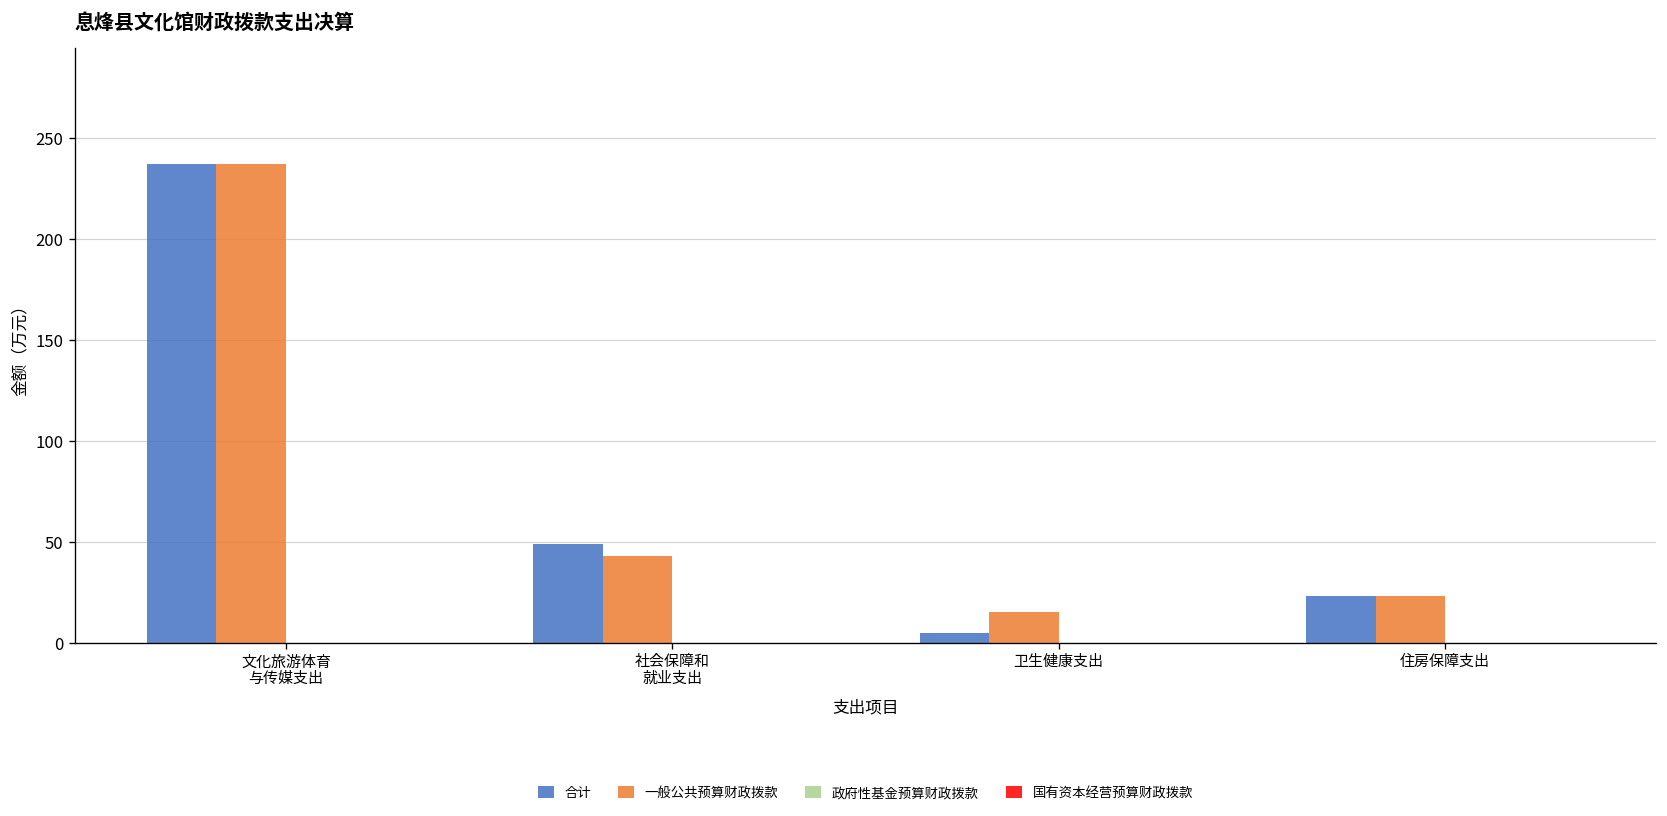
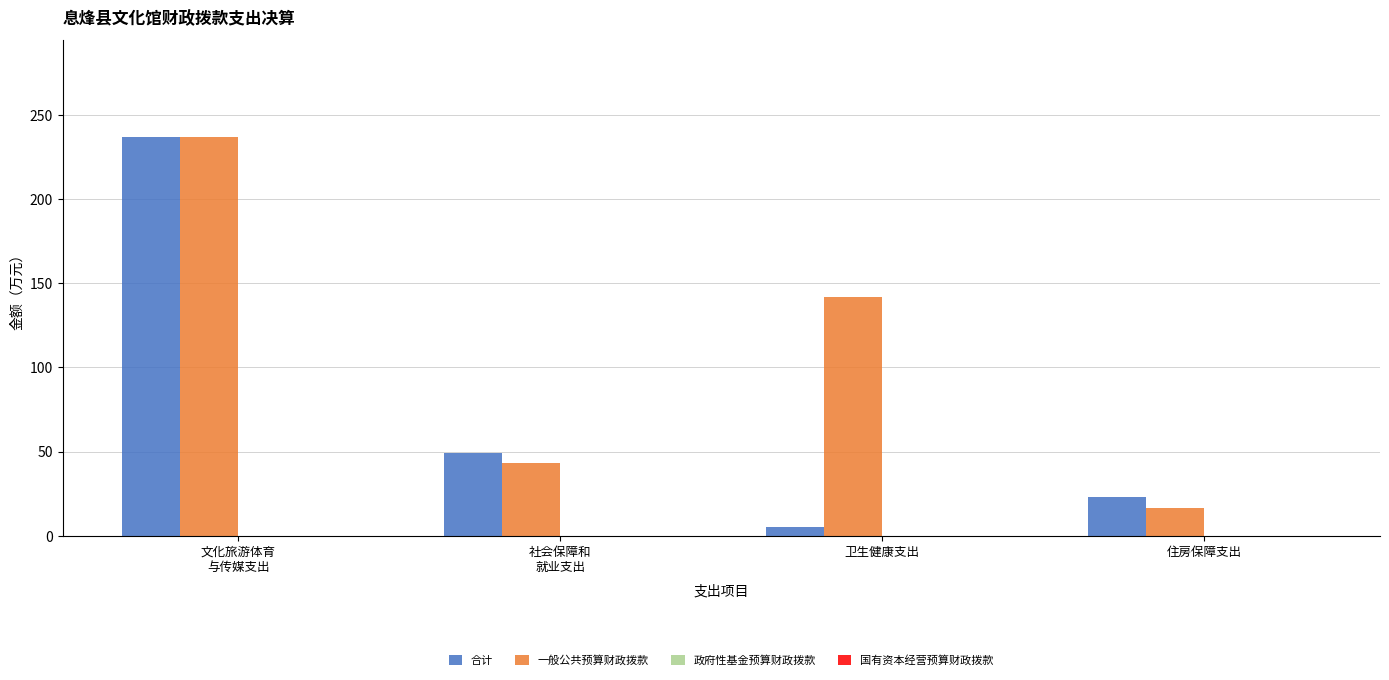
一般公共预算财政拨款, 卫生健康支出: 15 -> 142
一般公共预算财政拨款, 住房保障支出: 23 -> 16
